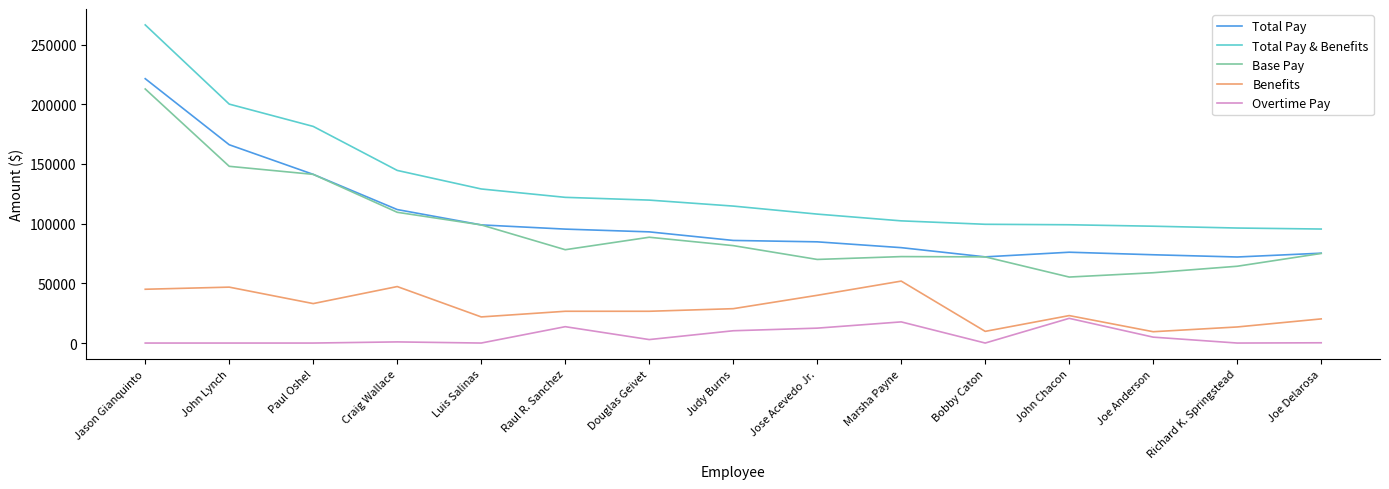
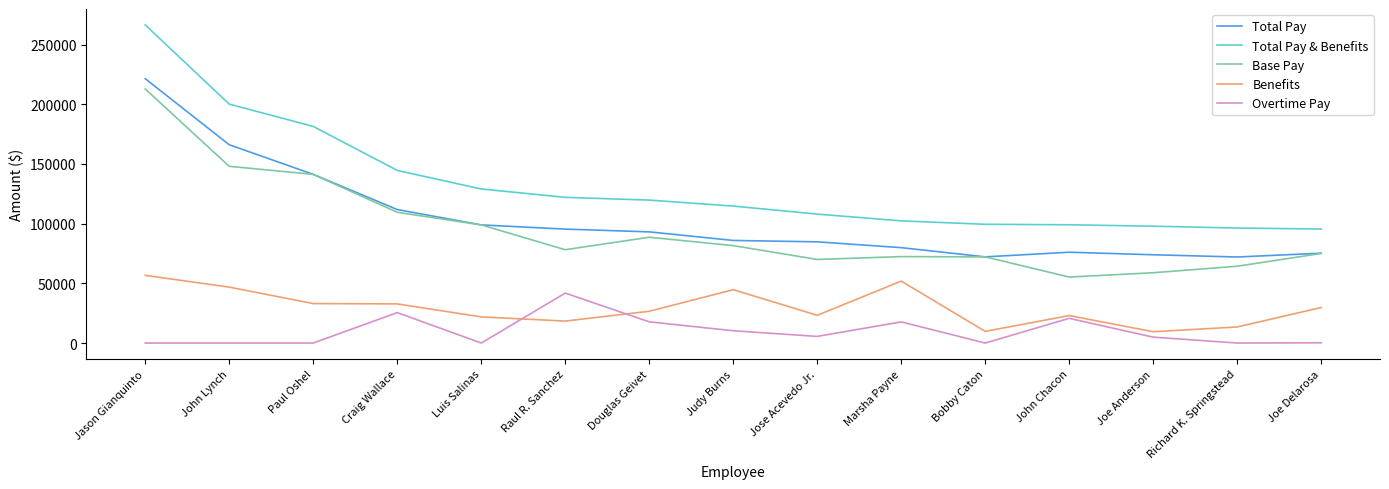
Benefits, Jason Gianquinto: 45000 -> 57000
Benefits, Craig Wallace: 47000 -> 33000
Overtime Pay, Craig Wallace: 1000 -> 25000
Benefits, Raul R. Sanchez: 27000 -> 18000
Overtime Pay, Raul R. Sanchez: 14000 -> 42000
Overtime Pay, Douglas Geivet: 3000 -> 18000
Benefits, Judy Burns: 29000 -> 45000
Benefits, Jose Acevedo Jr.: 40000 -> 23000
Overtime Pay, Jose Acevedo Jr.: 12000 -> 6000
Benefits, Joe Delarosa: 20000 -> 30000
